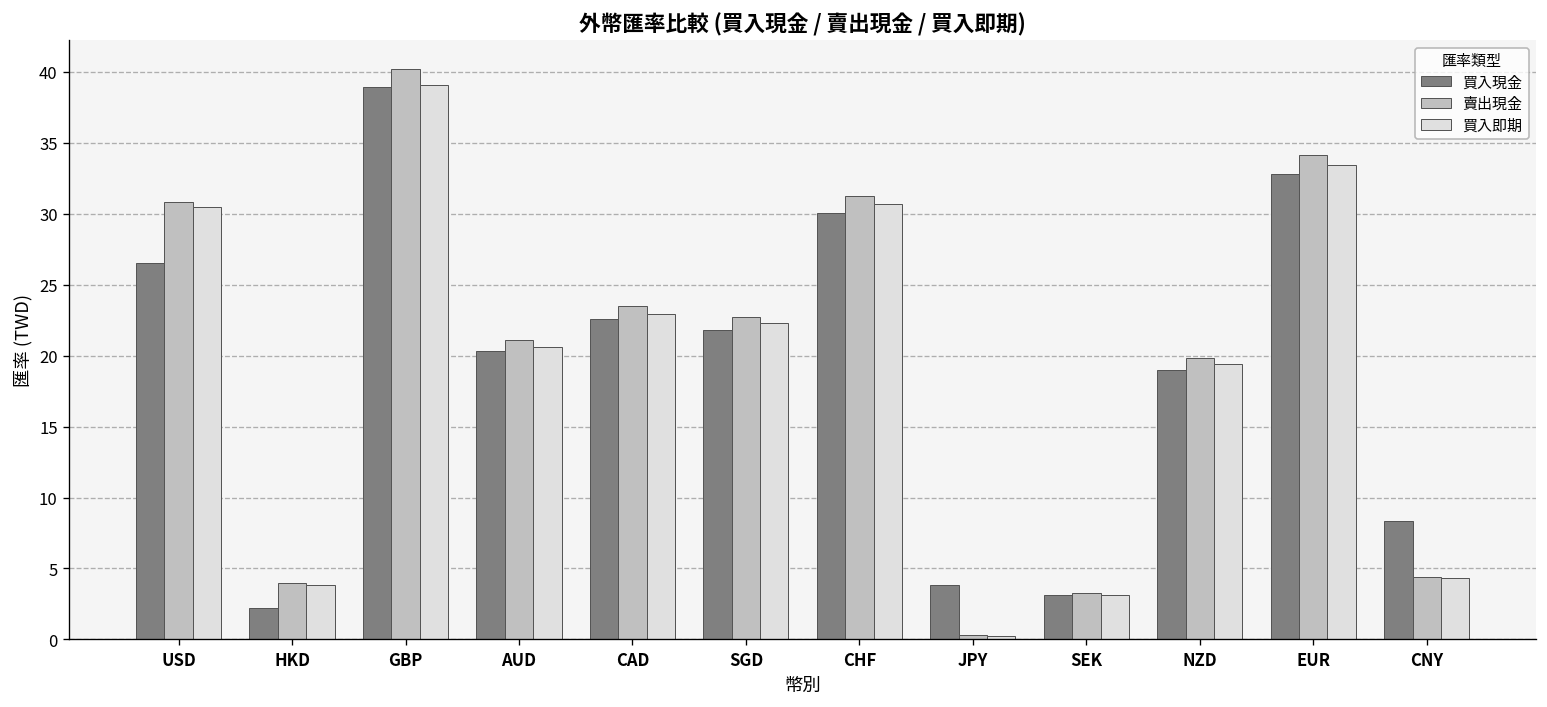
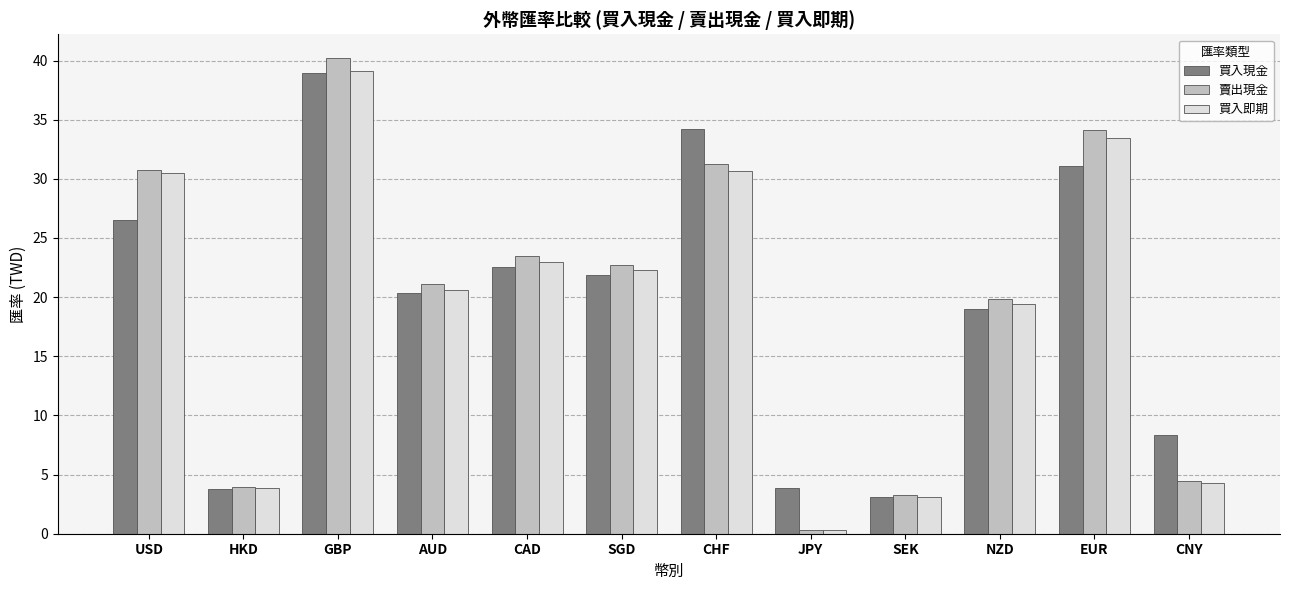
買入現金, HKD: 2.2 -> 3.7
買入現金, CHF: 30.0 -> 34.2
買入現金, EUR: 32.8 -> 31.1
